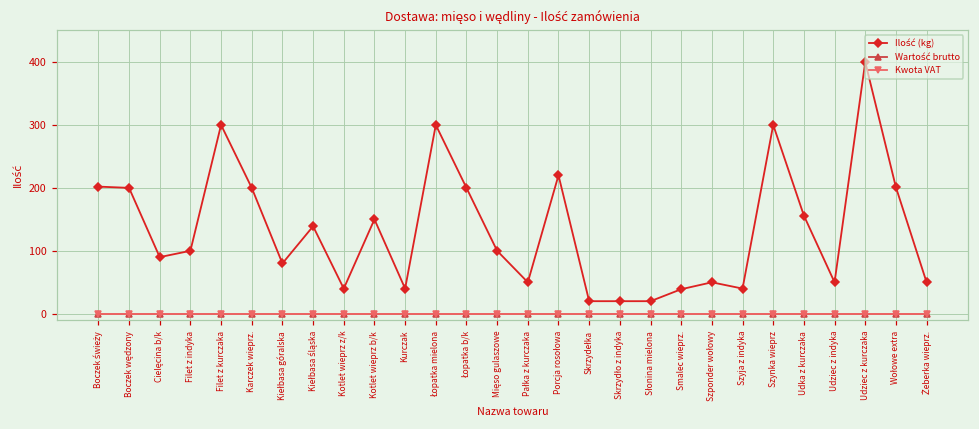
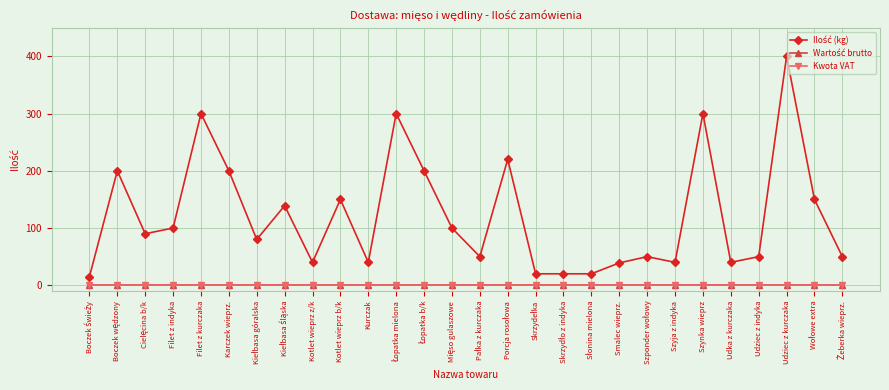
Ilość (kg), Boczek świeży: 200 -> 20
Ilość (kg), Udka z kurczaka: 160 -> 40
Ilość (kg), Wołowe extra: 200 -> 150
